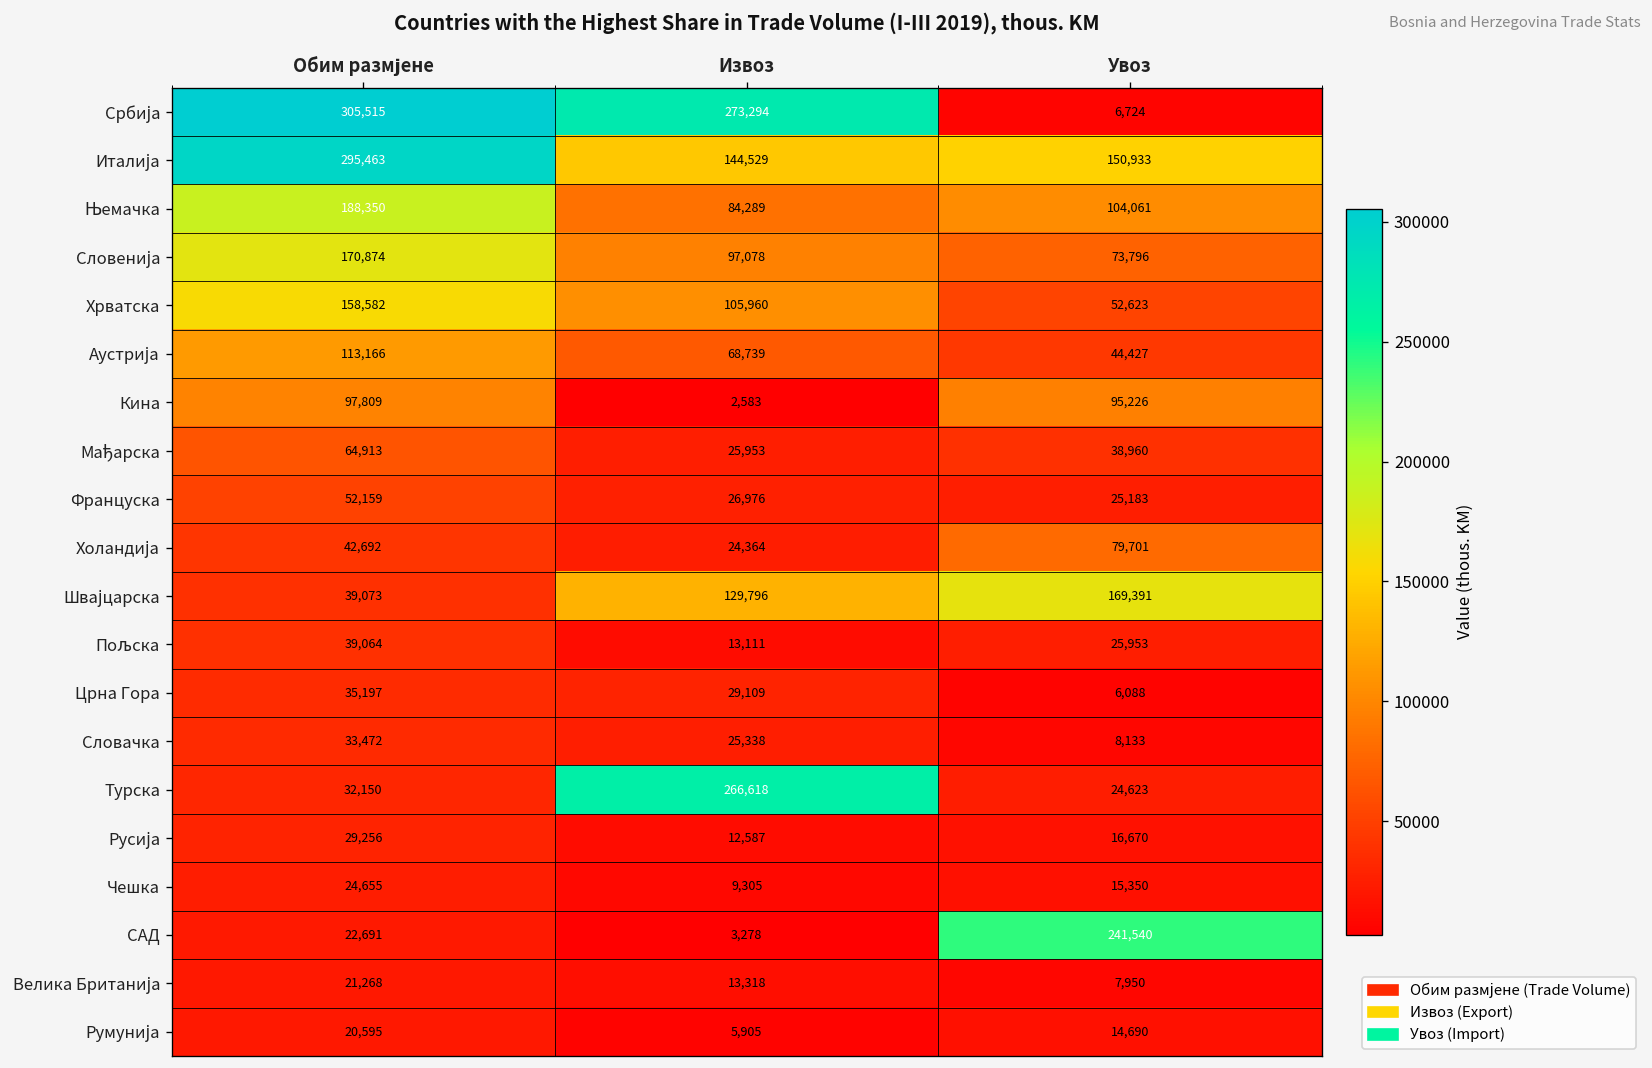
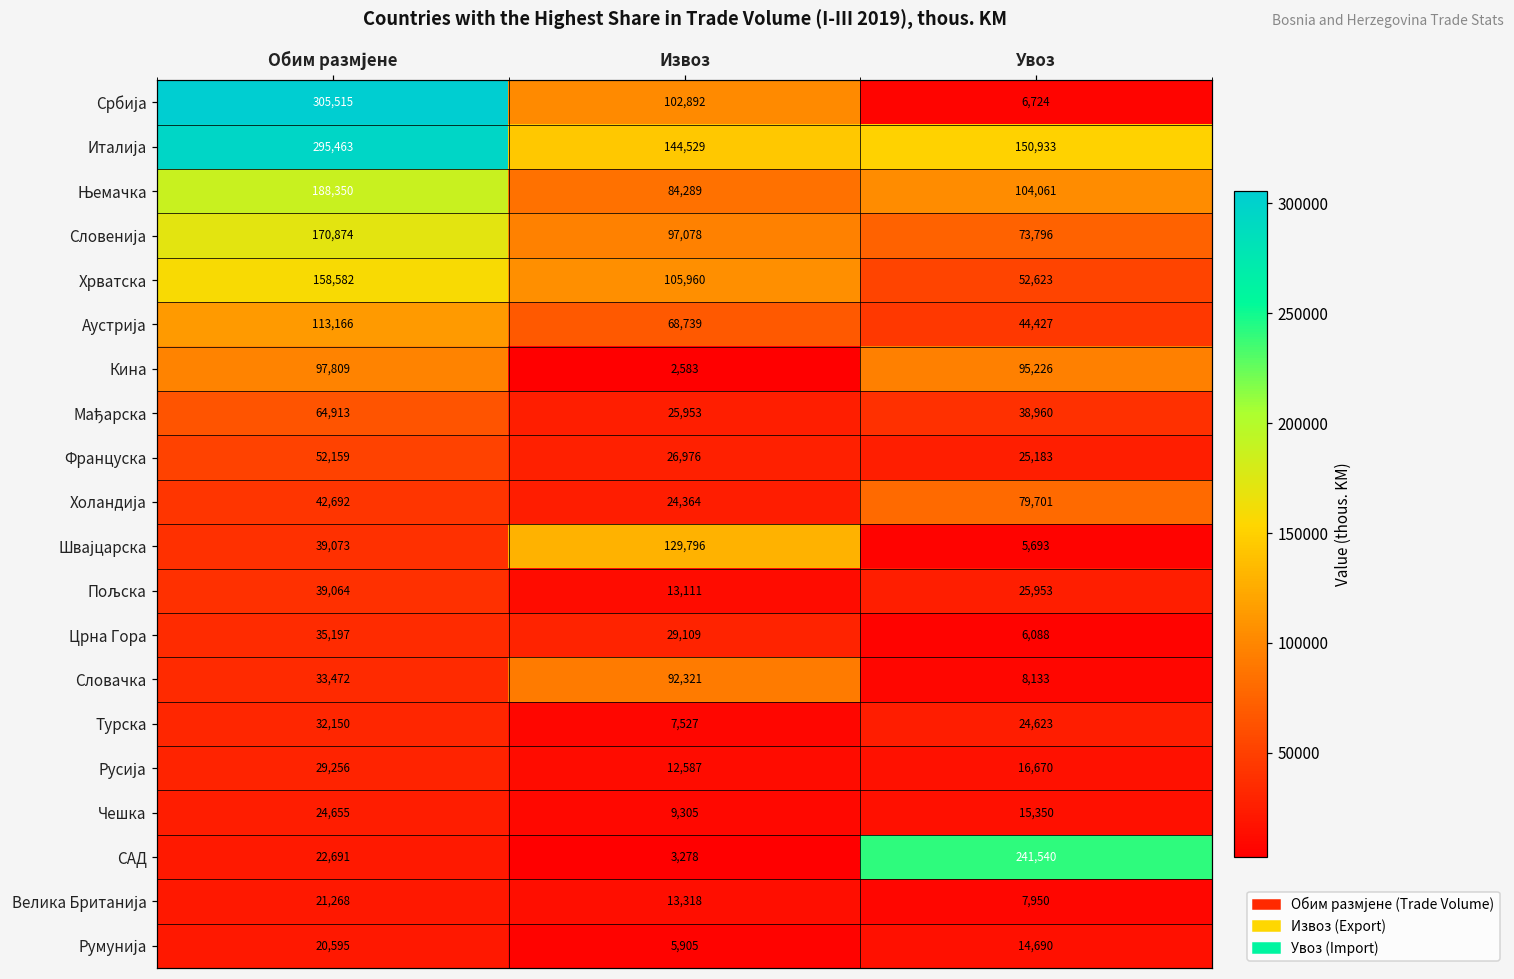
Србија, Извоз: 273,294 -> 102,892
Швајцарска, Увоз: 169,391 -> 5,693
Словачка, Извоз: 25,338 -> 92,321
Турска, Извоз: 266,618 -> 7,527
